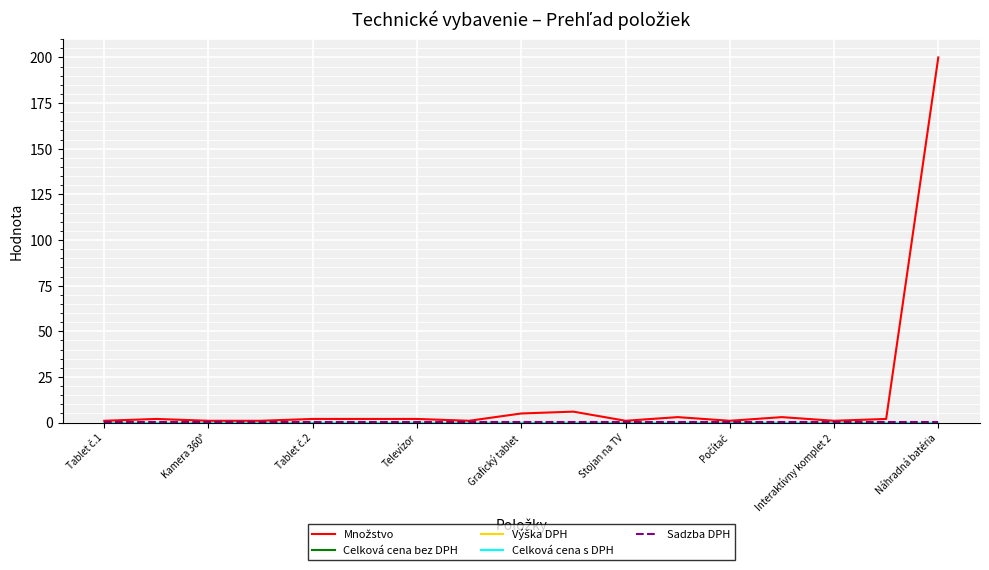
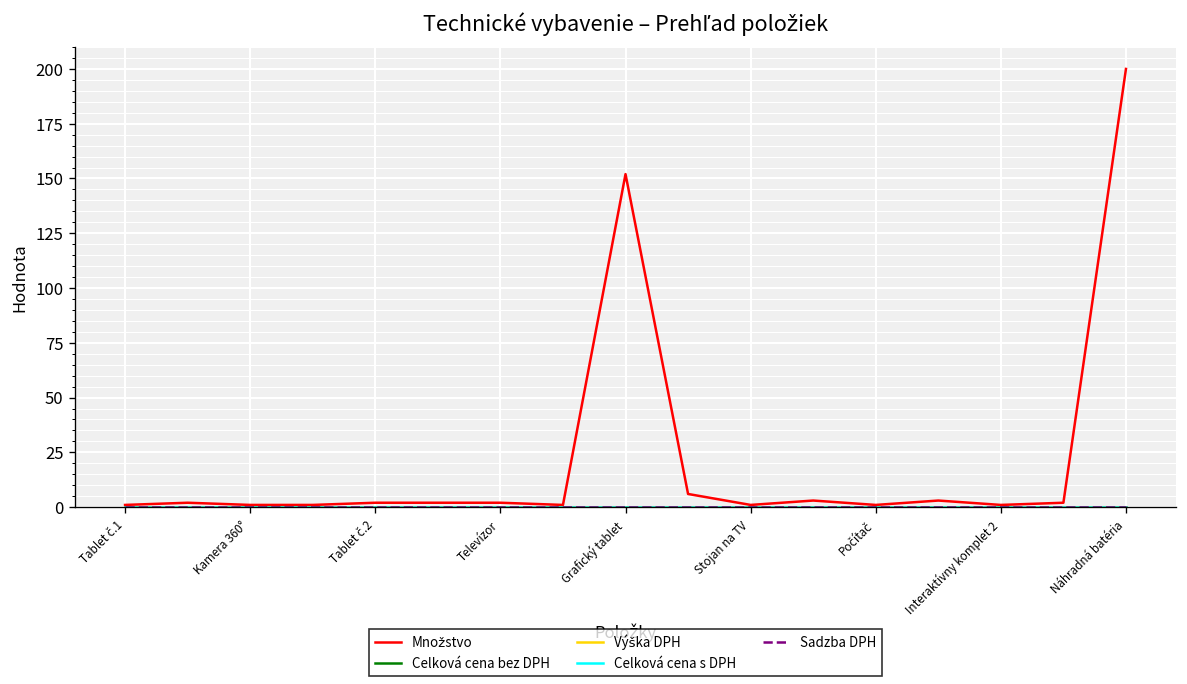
Množstvo, Grafický tablet: 5 -> 152
